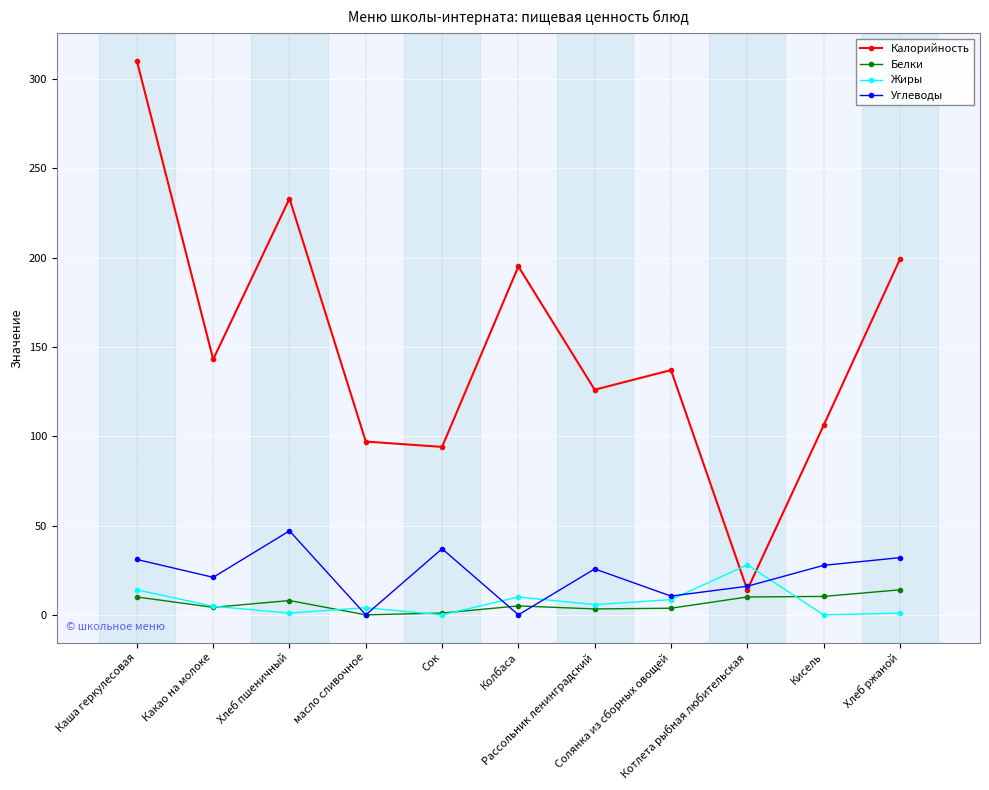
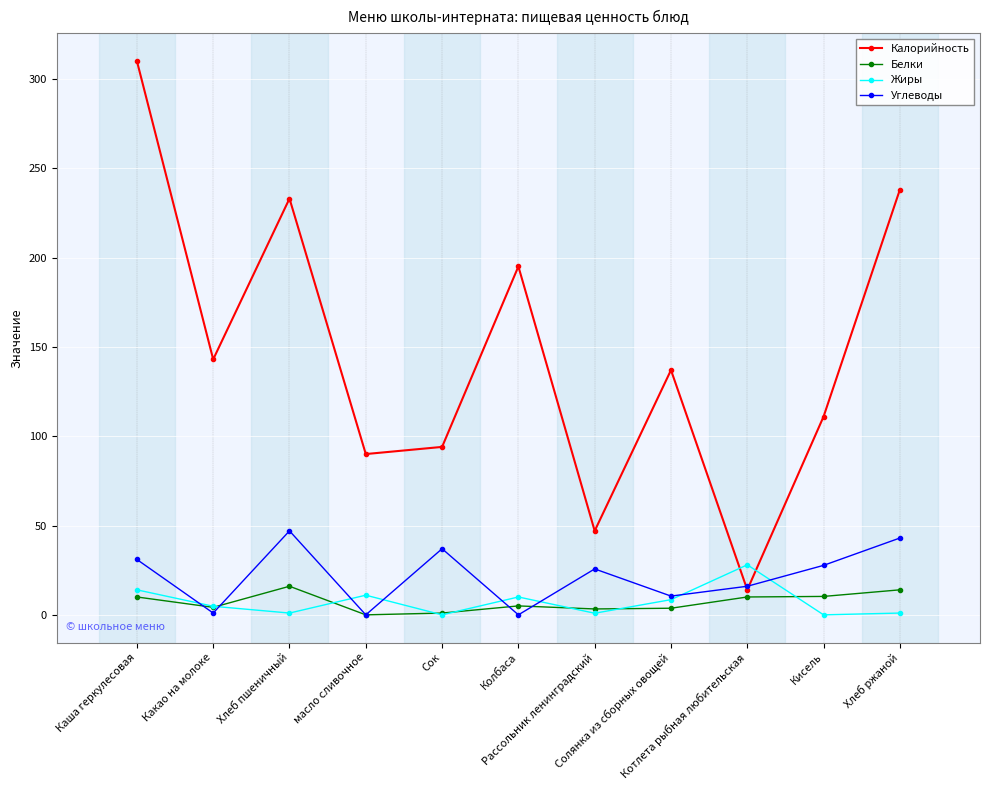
Углеводы, Какао на молоке: 21 -> 1
Белки, Хлеб пшеничный: 8 -> 16
Калорийность, масло сливочное: 97 -> 90
Жиры, масло сливочное: 4 -> 11
Калорийность, Рассольник ленинградский: 126 -> 47
Жиры, Рассольник ленинградский: 6 -> 1
Калорийность, Кисель: 106 -> 111
Калорийность, Хлеб ржаной: 199 -> 238
Углеводы, Хлеб ржаной: 32 -> 43
